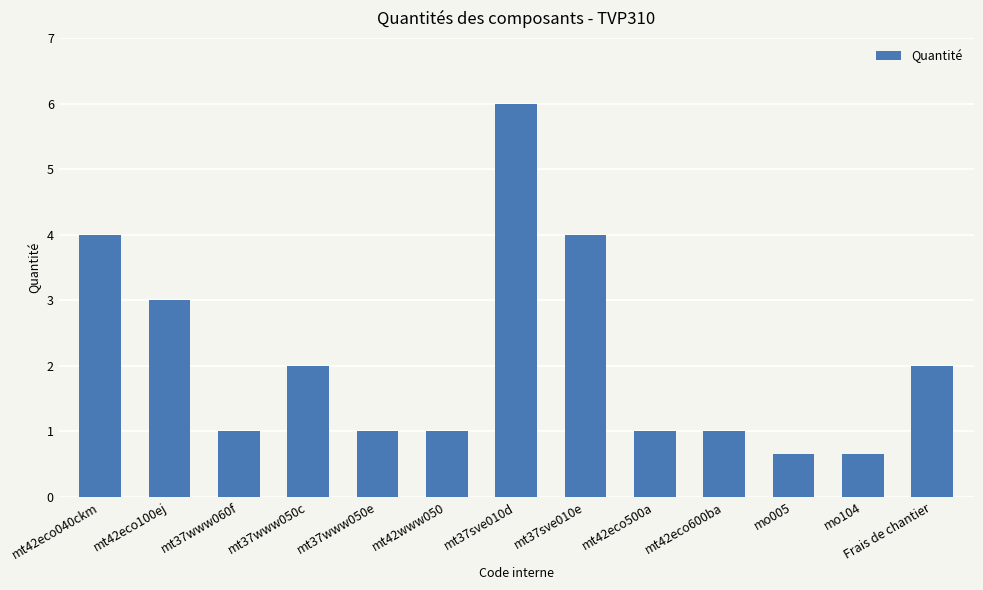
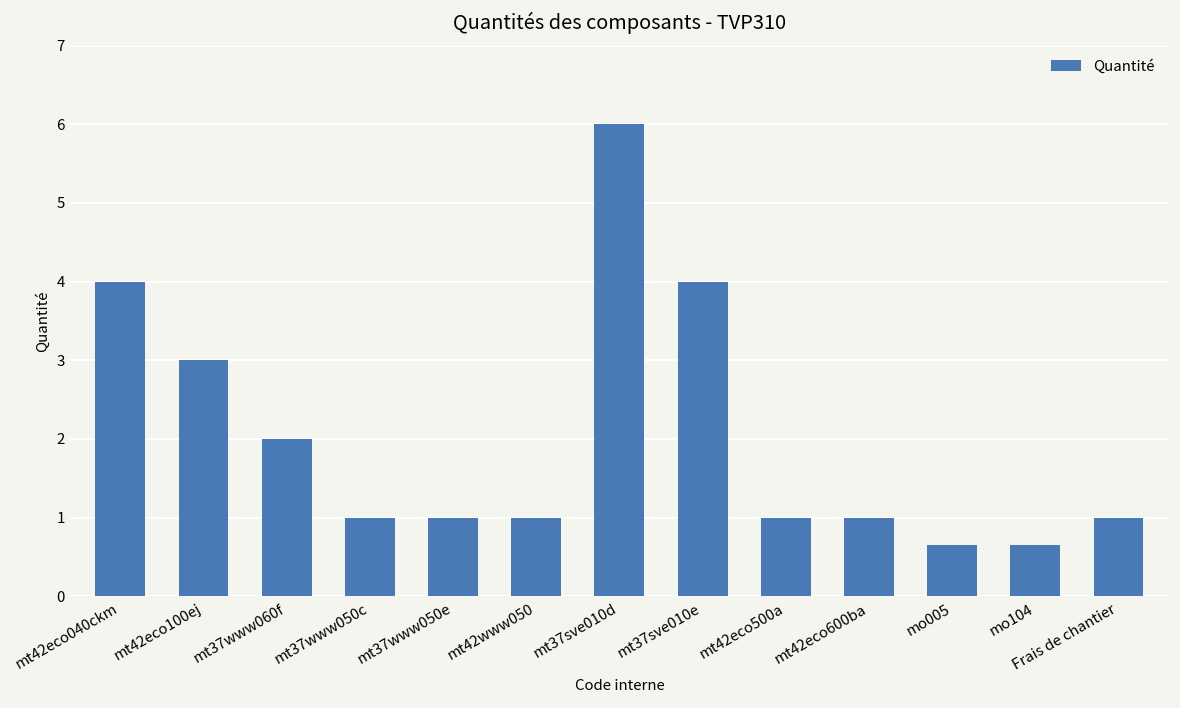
mt37www060f: 1 -> 2
mt37www050c: 2 -> 1
Frais de chantier: 2 -> 1
